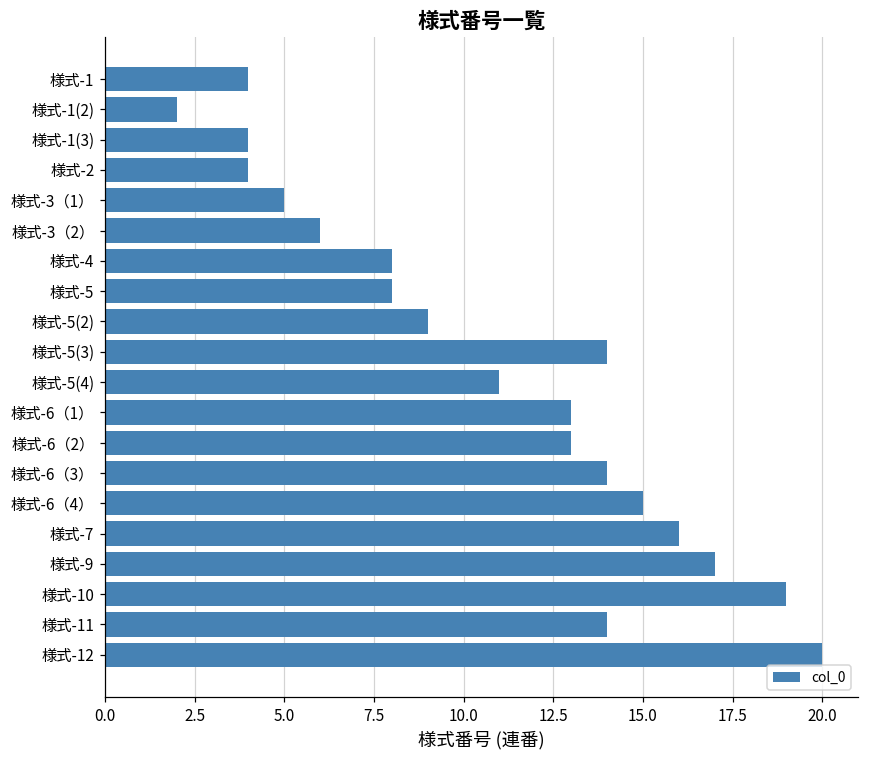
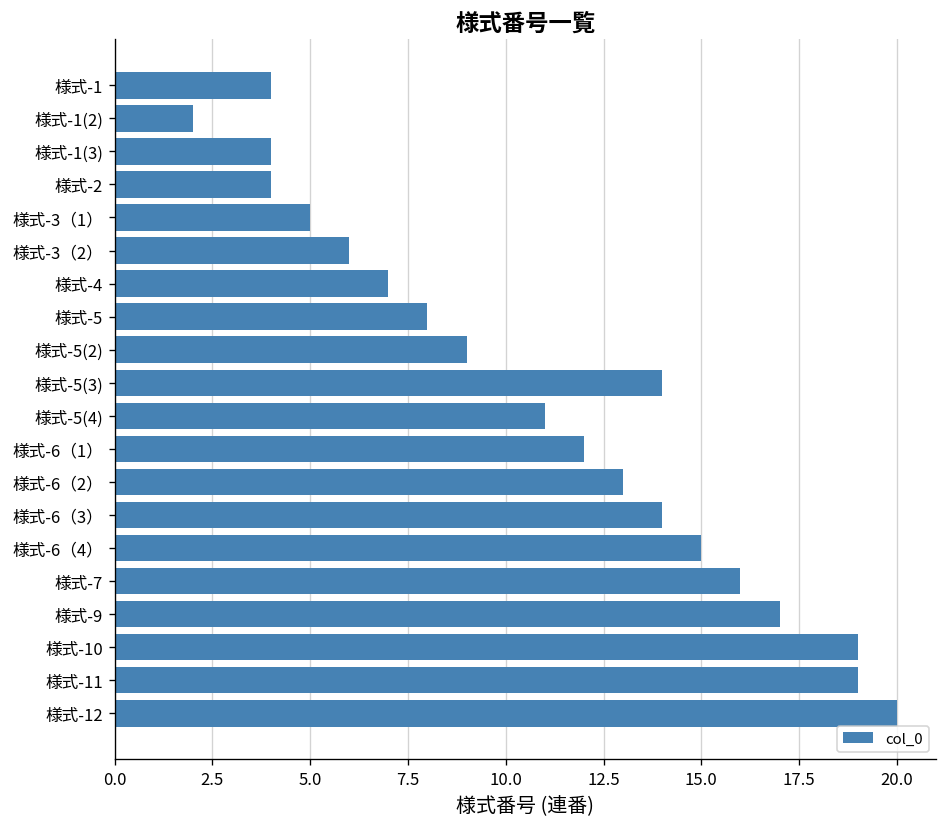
様式-4: 8 -> 7
様式-6（1）: 13 -> 12
様式-11: 14 -> 19
